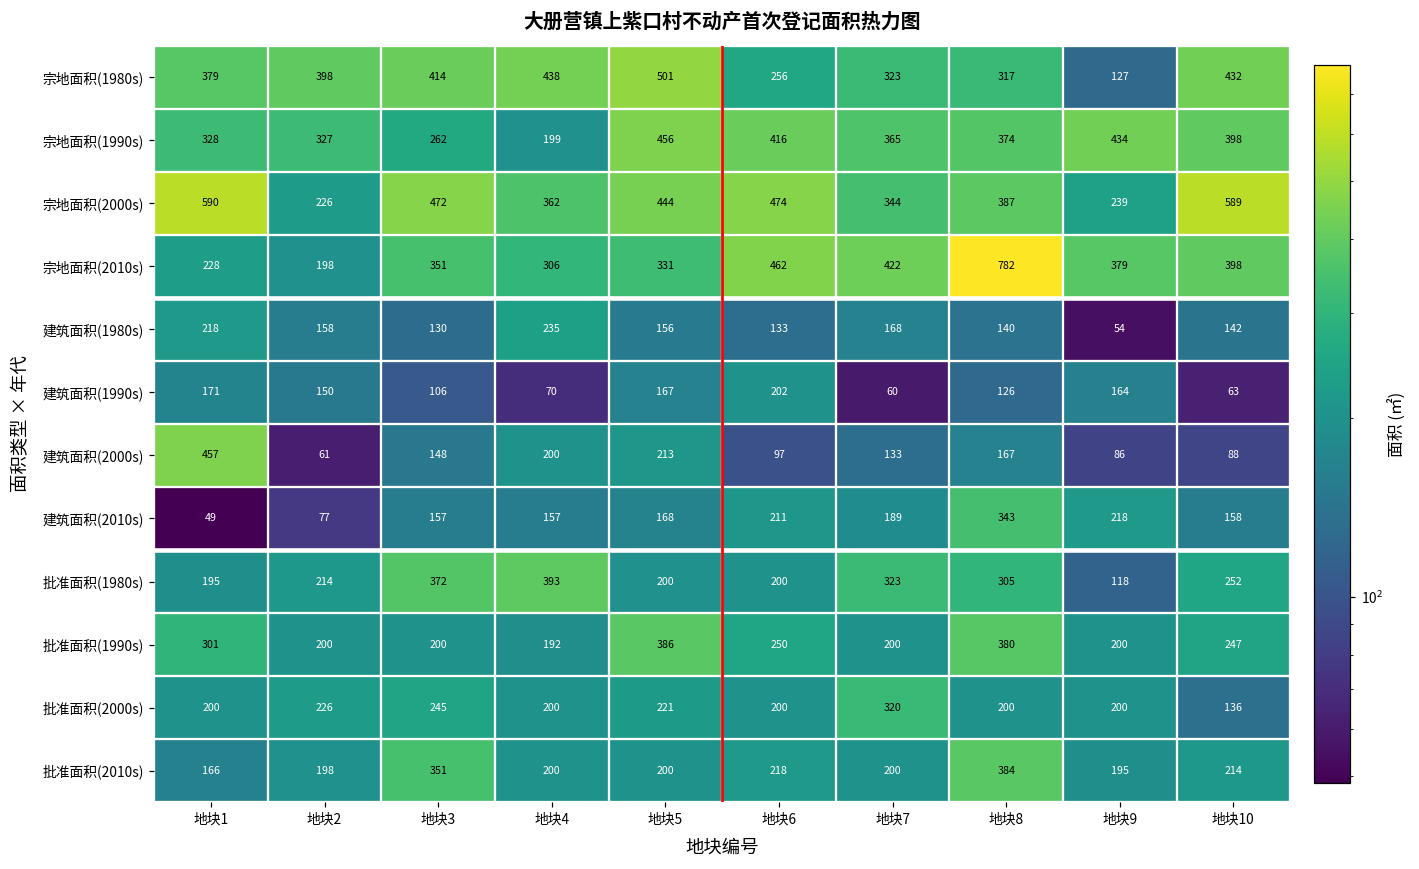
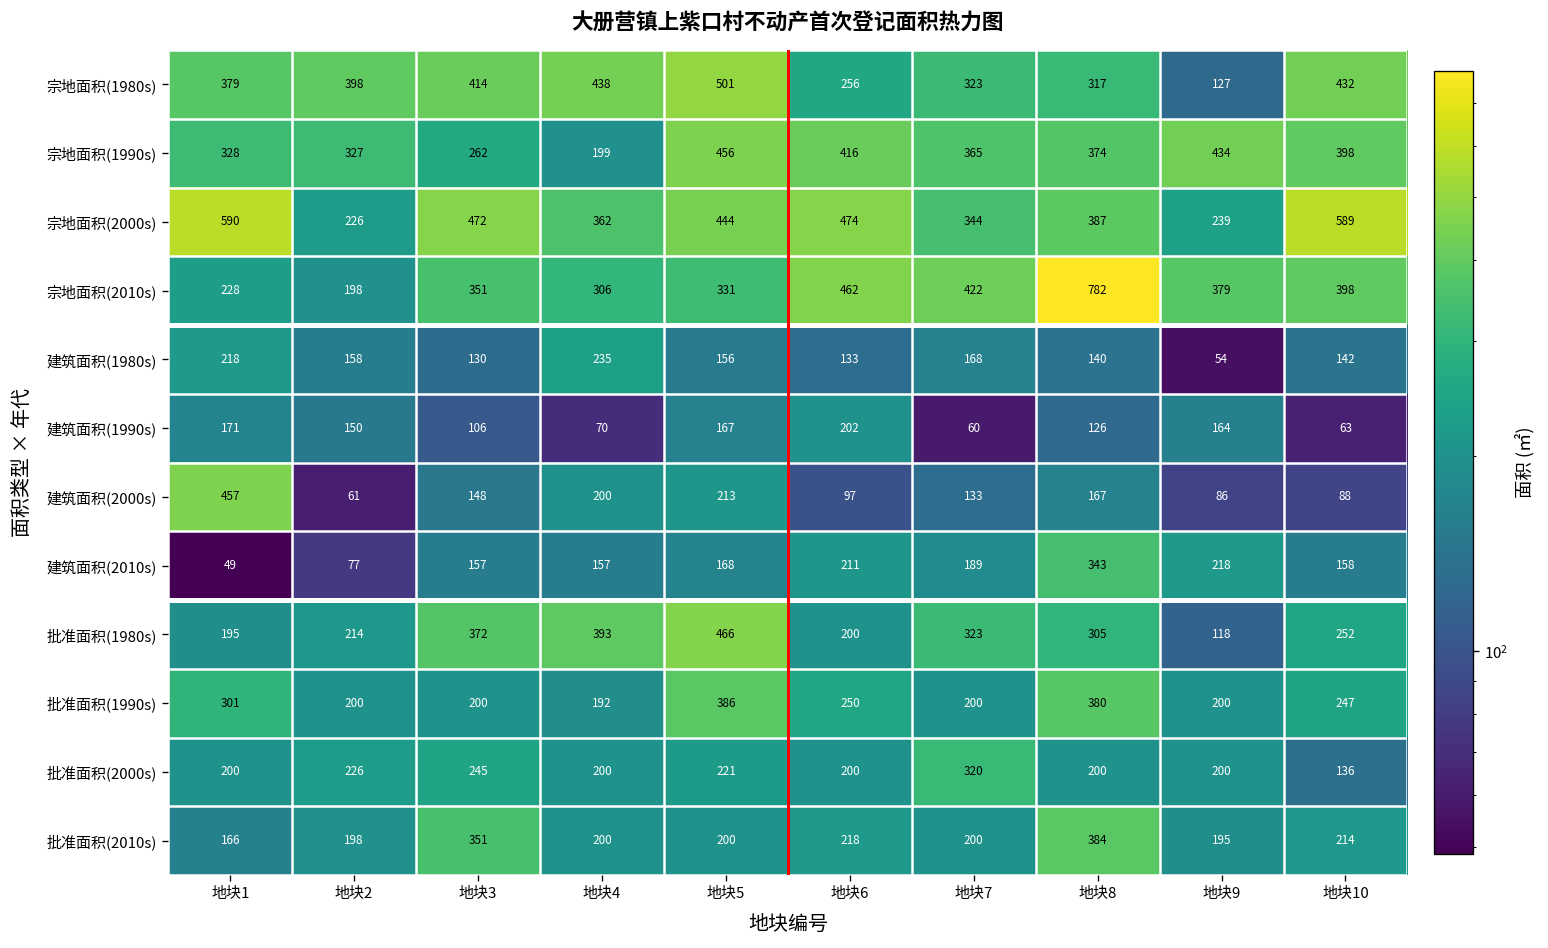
批准面积(1980s), 地块5: 200 -> 466
